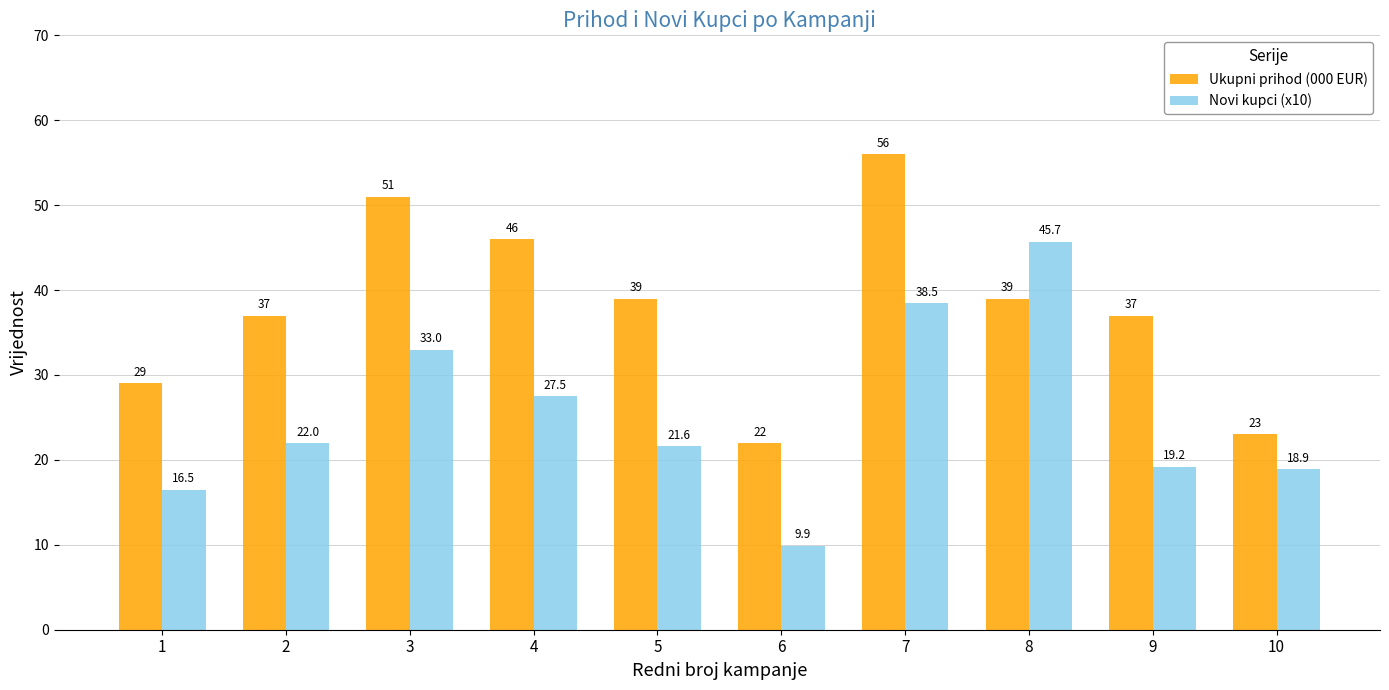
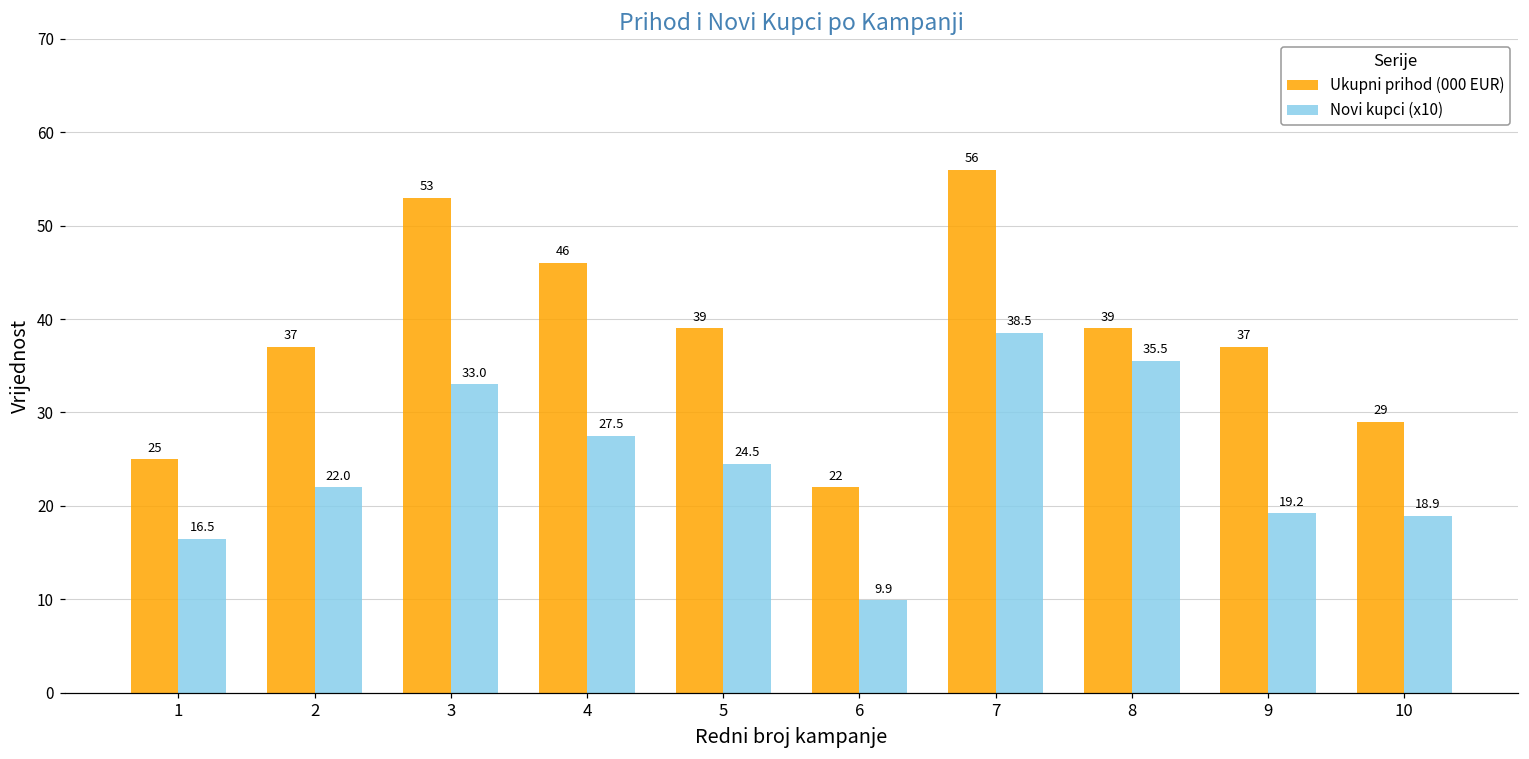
Ukupni prihod (000 EUR), 1: 29 -> 25
Ukupni prihod (000 EUR), 3: 51 -> 53
Novi kupci (x10), 5: 21.6 -> 24.5
Novi kupci (x10), 8: 45.7 -> 35.5
Ukupni prihod (000 EUR), 10: 23 -> 29
